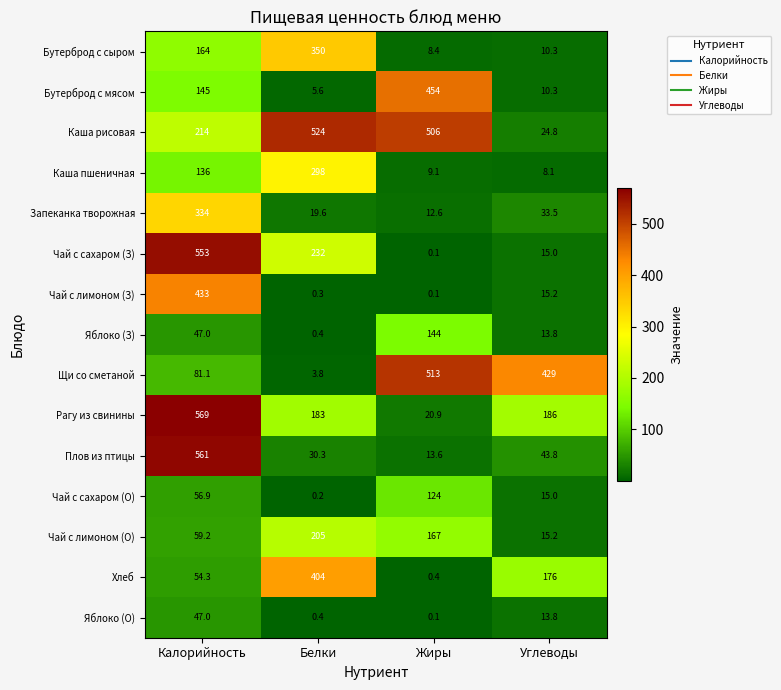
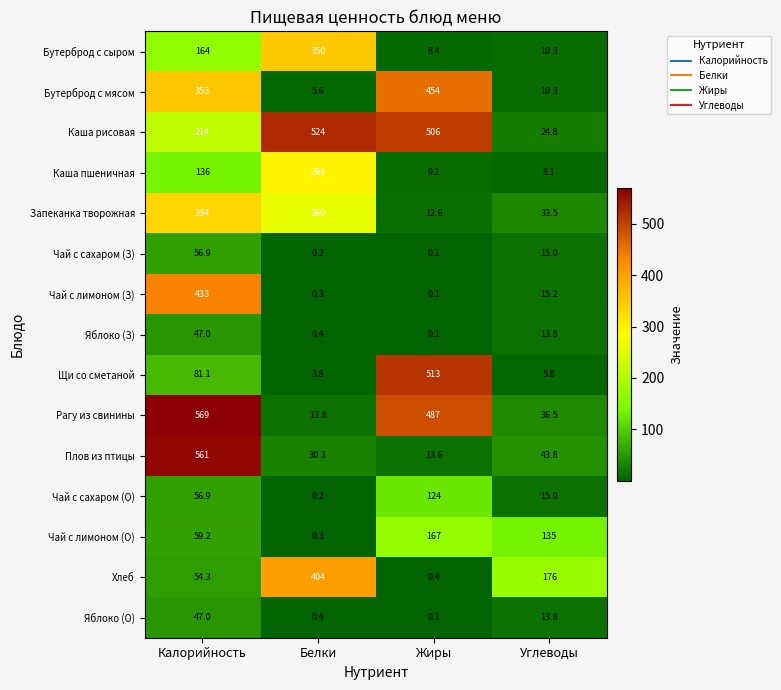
Бутерброд с мясом, Калорийность: 145 -> 353
Запеканка творожная, Белки: 19.6 -> 260
Чай с сахаром (З), Калорийность: 553 -> 56.9
Чай с сахаром (З), Белки: 232 -> 0.2
Яблоко (З), Жиры: 144 -> 0.1
Щи со сметаной, Углеводы: 429 -> 5.8
Рагу из свинины, Белки: 183 -> 13.8
Рагу из свинины, Жиры: 20.9 -> 487
Рагу из свинины, Углеводы: 186 -> 36.5
Чай с лимоном (О), Белки: 205 -> 0.3
Чай с лимоном (О), Углеводы: 15.2 -> 135
